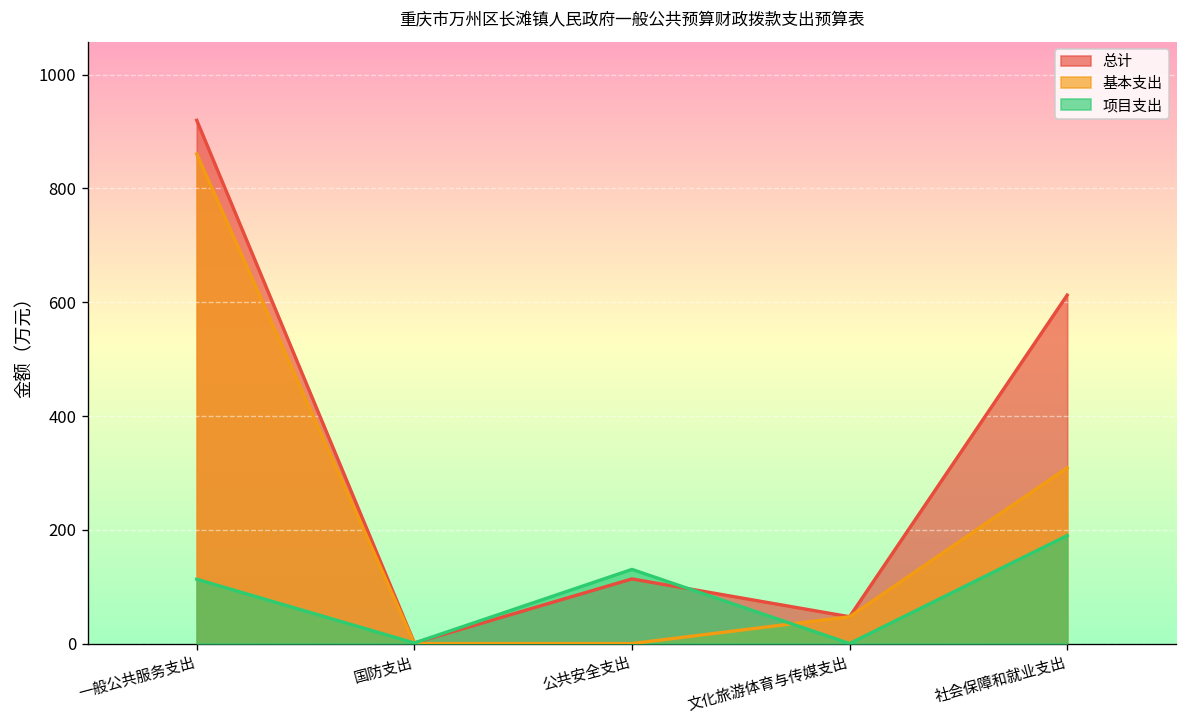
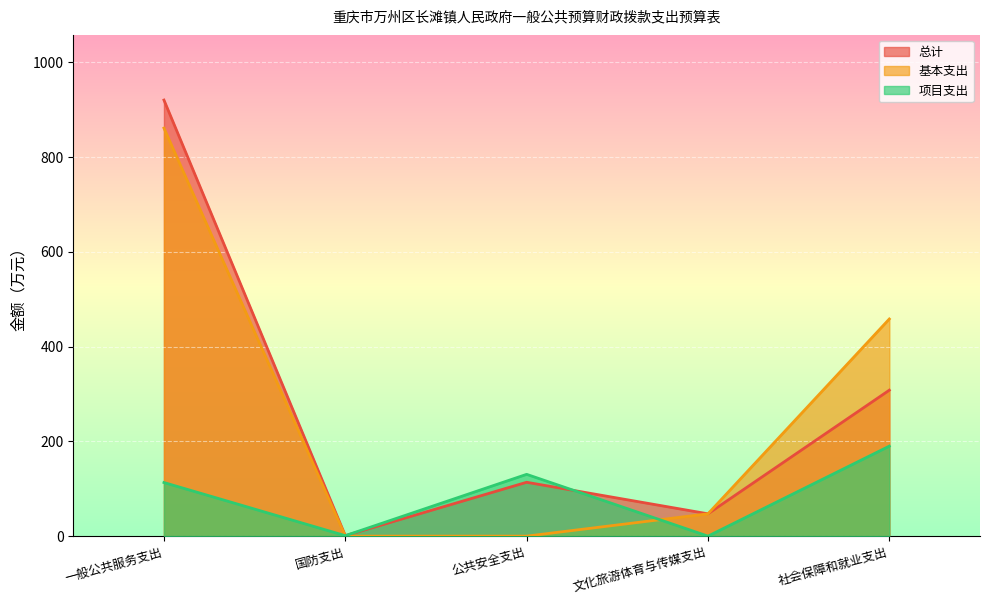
总计, 社会保障和就业支出: 610 -> 310
基本支出, 社会保障和就业支出: 310 -> 460
